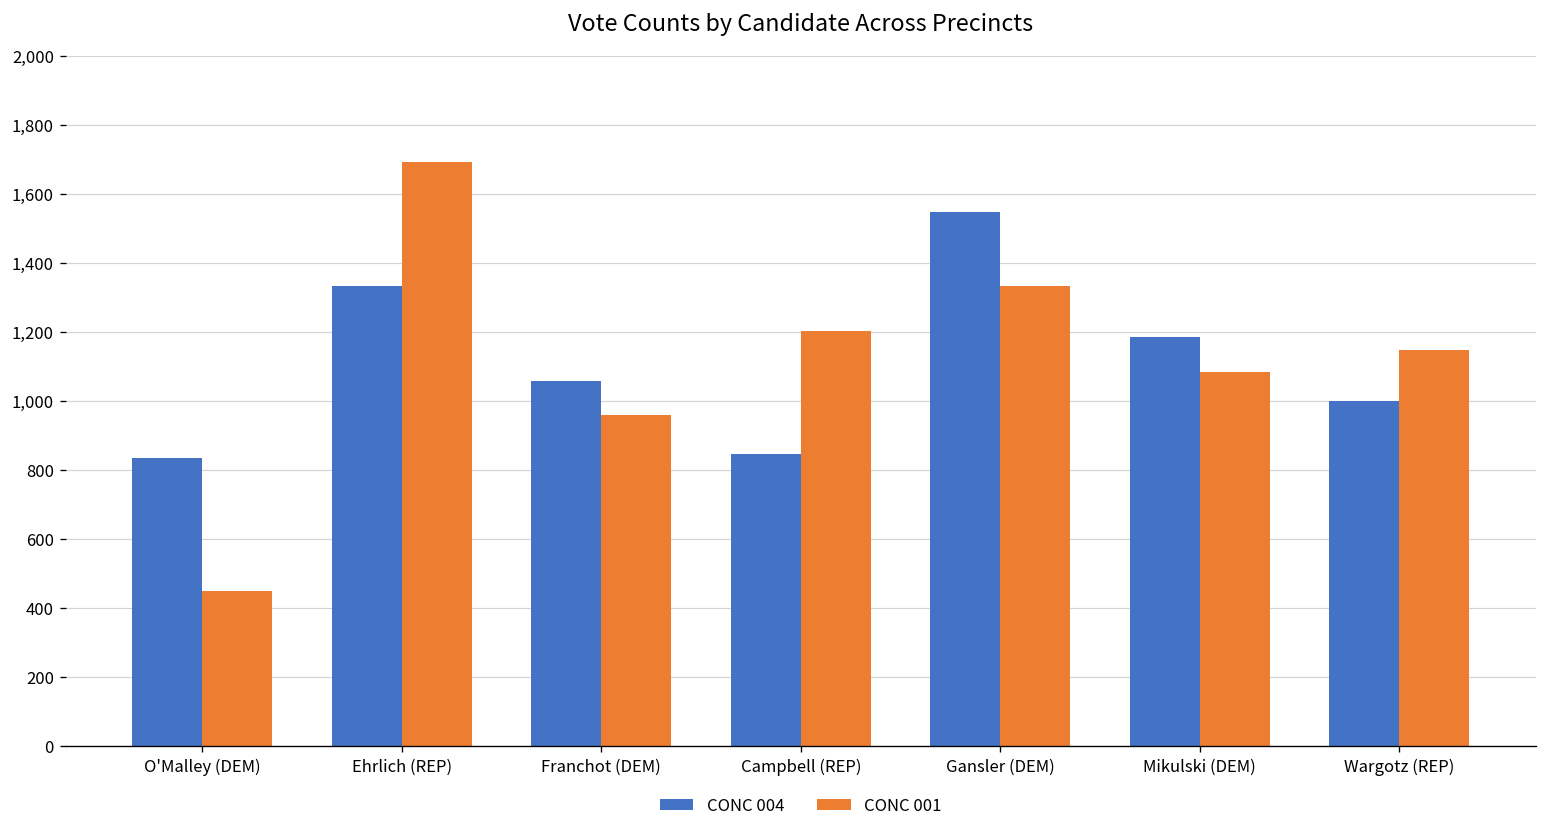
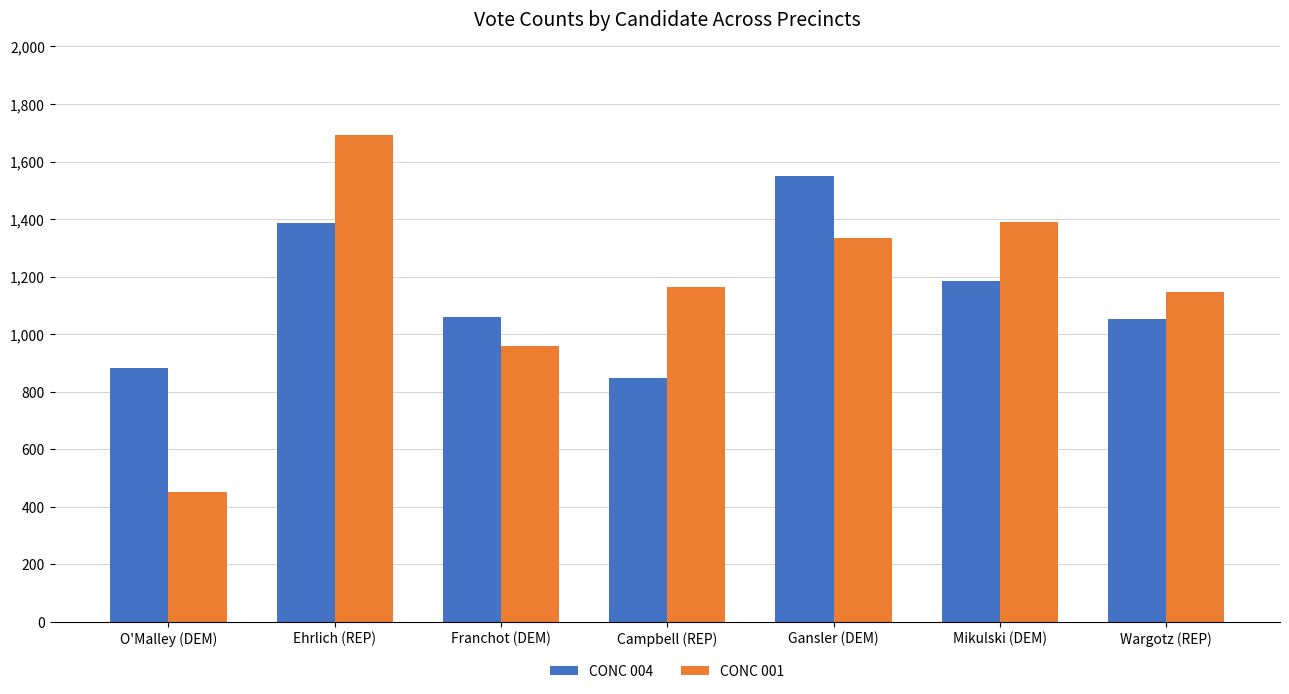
CONC 004, O'Malley (DEM): 840 -> 880
CONC 004, Ehrlich (REP): 1,330 -> 1,390
CONC 001, Campbell (REP): 1,200 -> 1,160
CONC 001, Mikulski (DEM): 1,080 -> 1,390
CONC 004, Wargotz (REP): 1,000 -> 1,050
